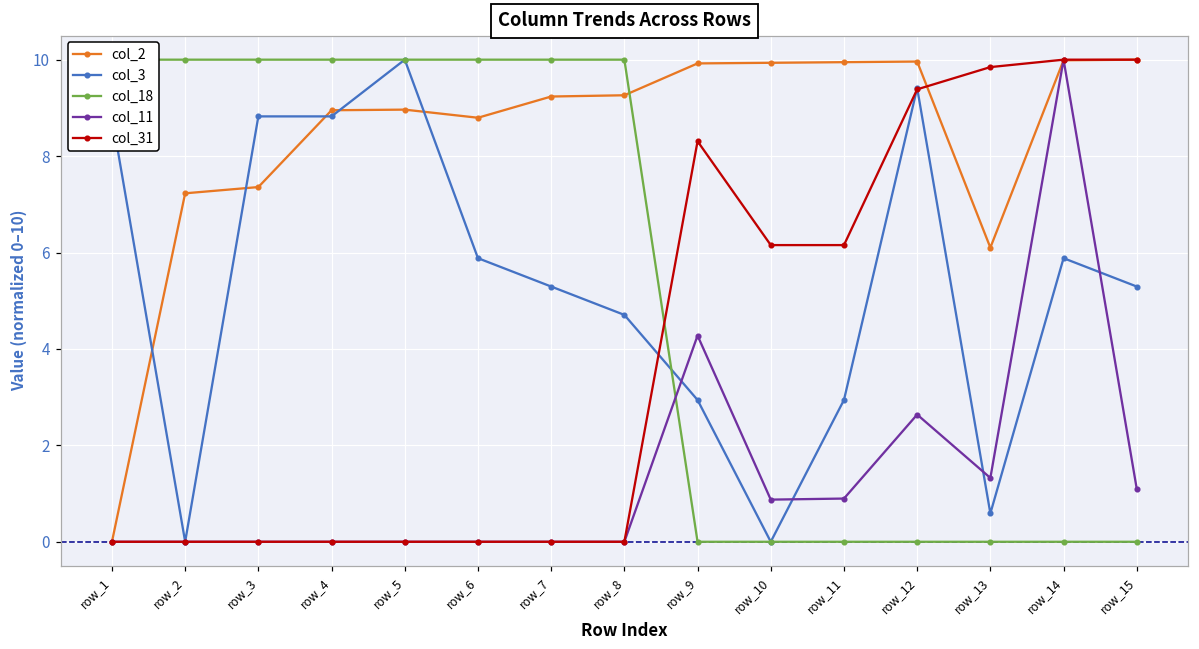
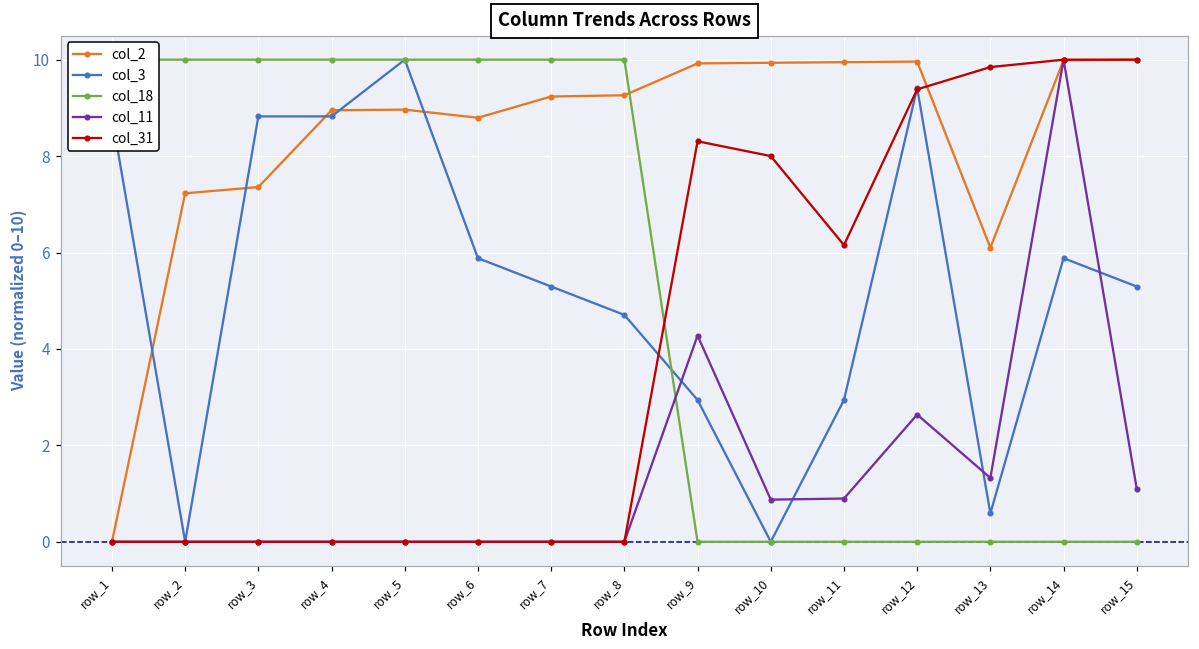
col_31, row_10: 6.2 -> 8.0
